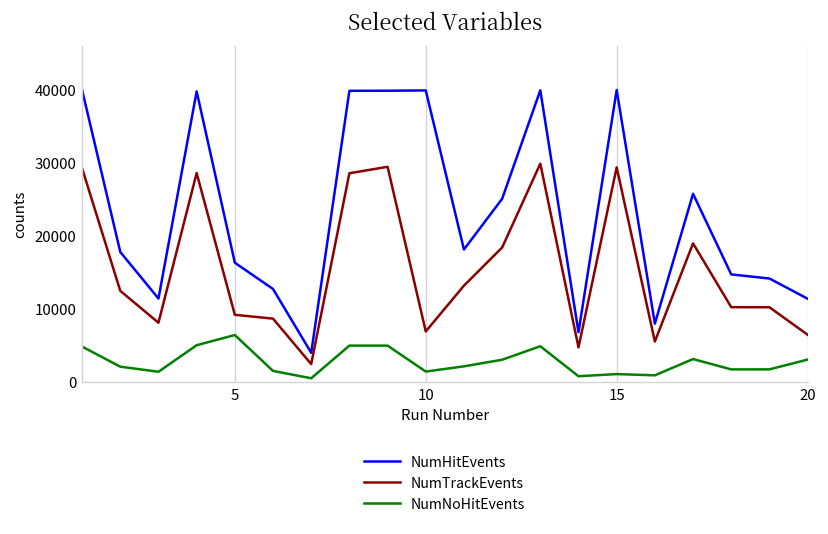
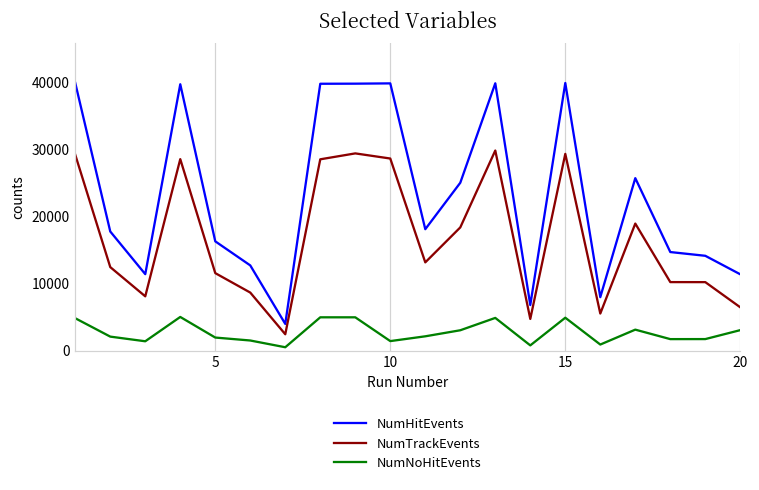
NumTrackEvents, 5: 9000 -> 12000
NumNoHitEvents, 5: 6000 -> 2000
NumTrackEvents, 10: 7000 -> 29000
NumNoHitEvents, 15: 1000 -> 5000
